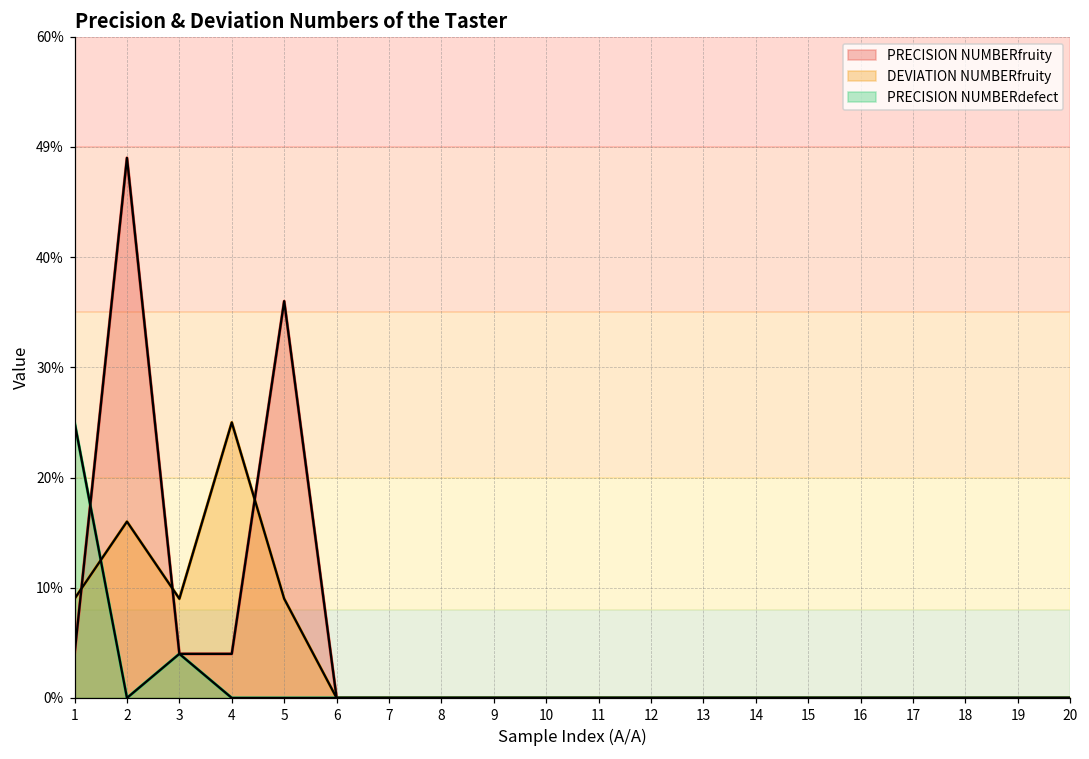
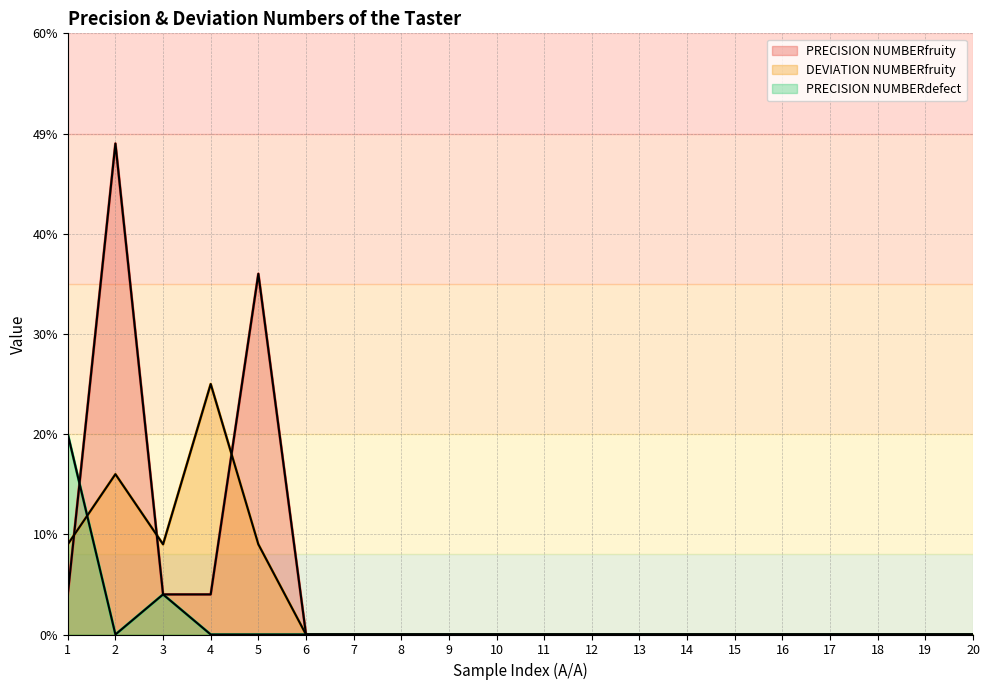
PRECISION NUMBERdefect, 1: 25.0% -> 20.0%
